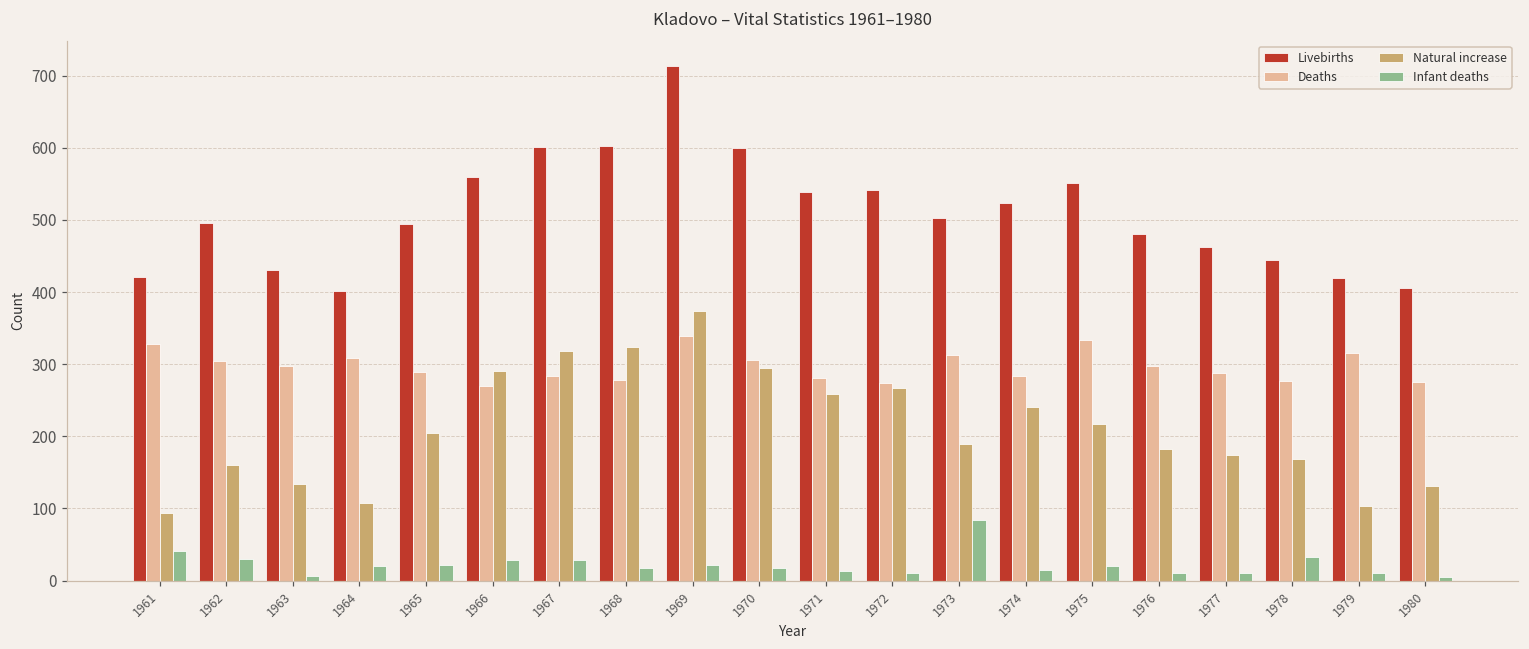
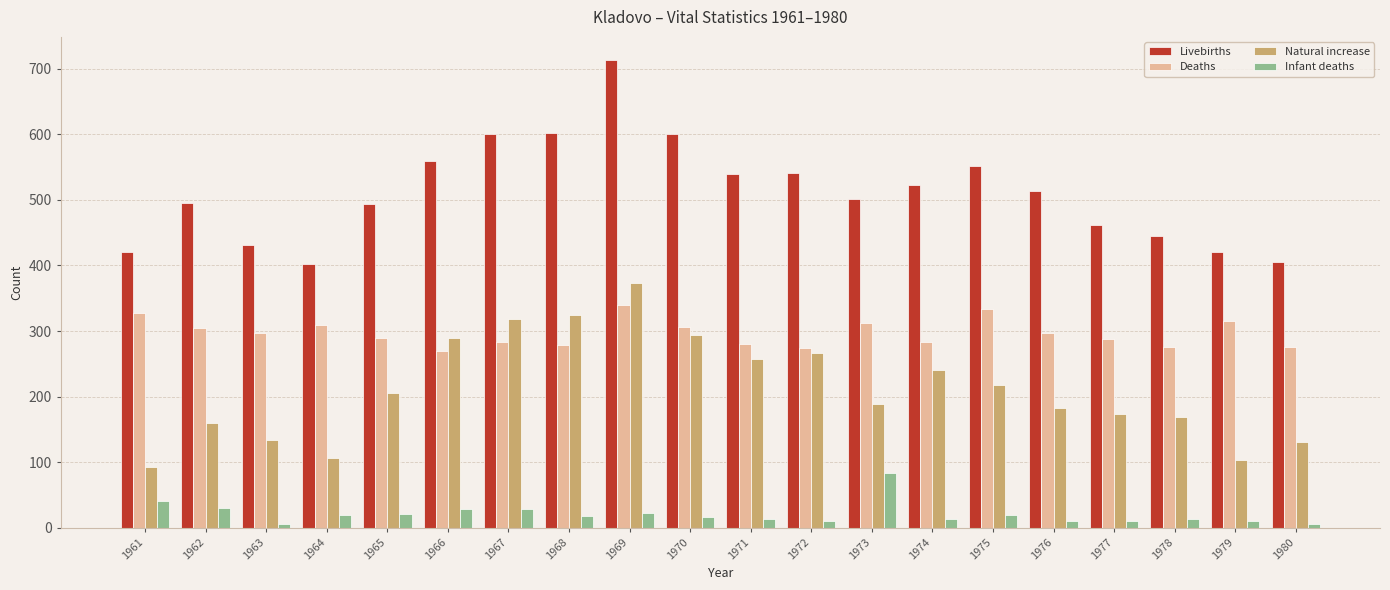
Livebirths, 1976: 480 -> 510
Infant deaths, 1978: 30 -> 10
